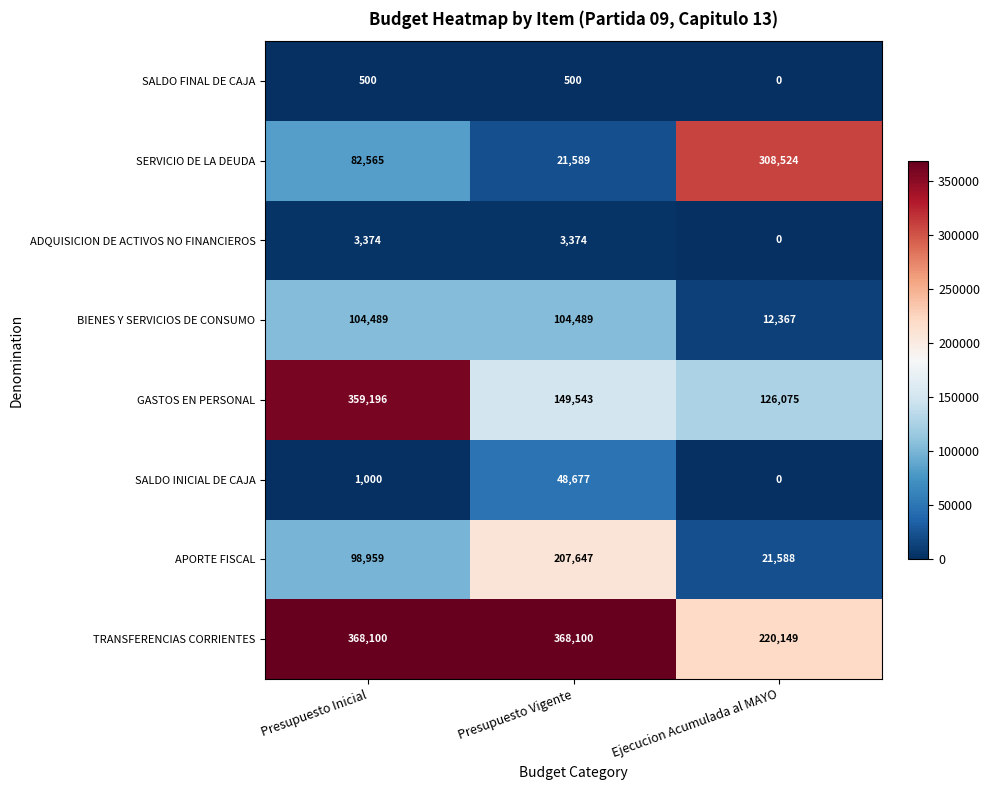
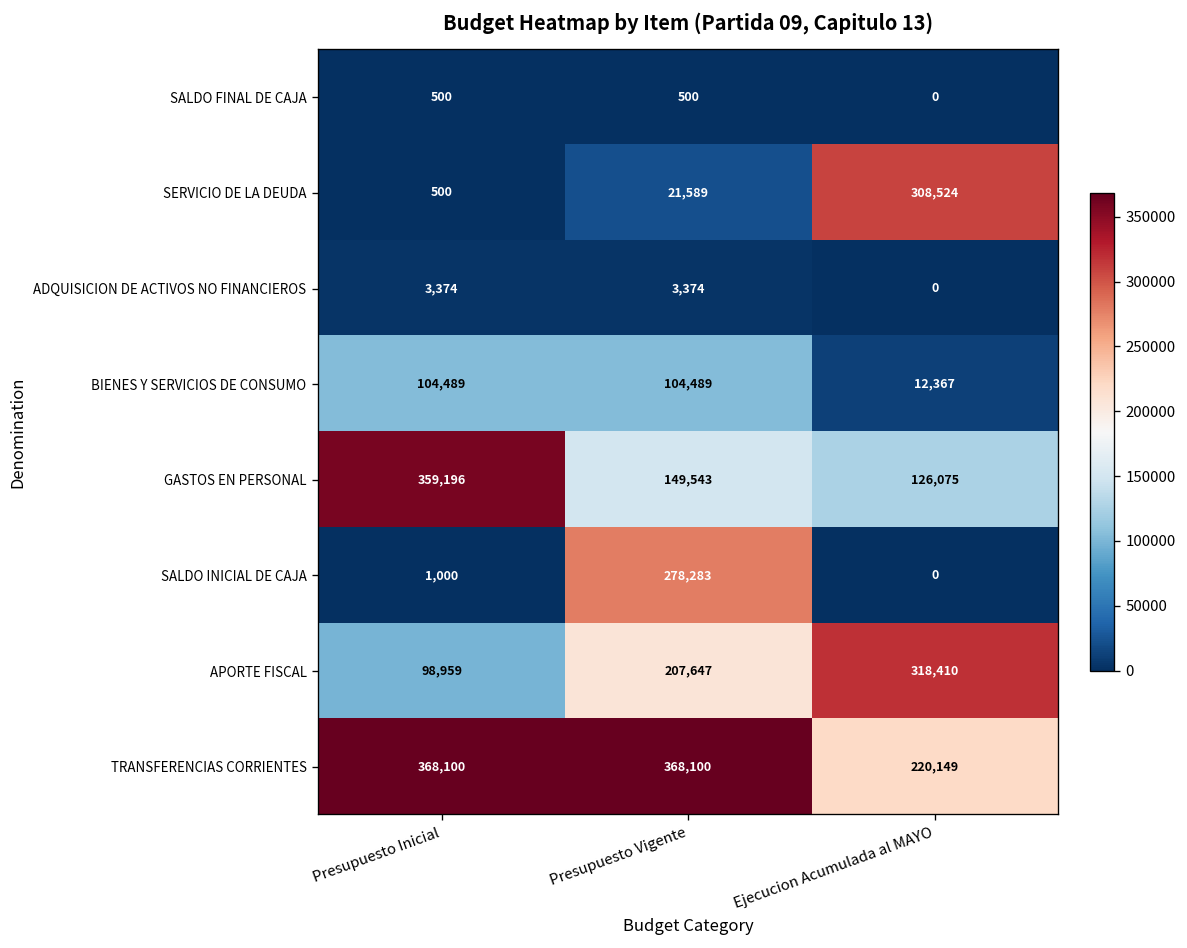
SERVICIO DE LA DEUDA, Presupuesto Inicial: 82,565 -> 500
SALDO INICIAL DE CAJA, Presupuesto Vigente: 48,677 -> 278,283
APORTE FISCAL, Ejecucion Acumulada al MAYO: 21,588 -> 318,410
